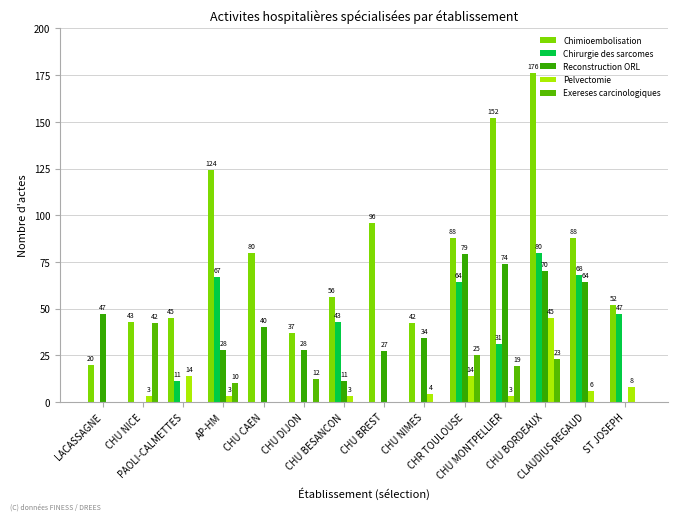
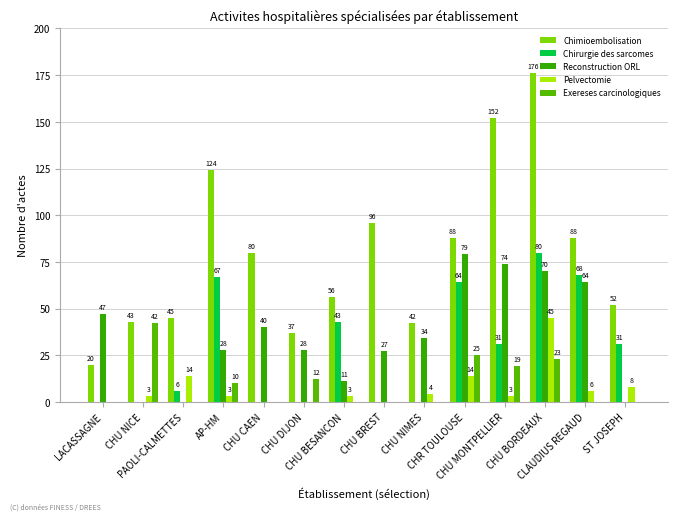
Chirurgie des sarcomes, PAOLI-CALMETTES: 11 -> 6
Chirurgie des sarcomes, ST JOSEPH: 47 -> 31
